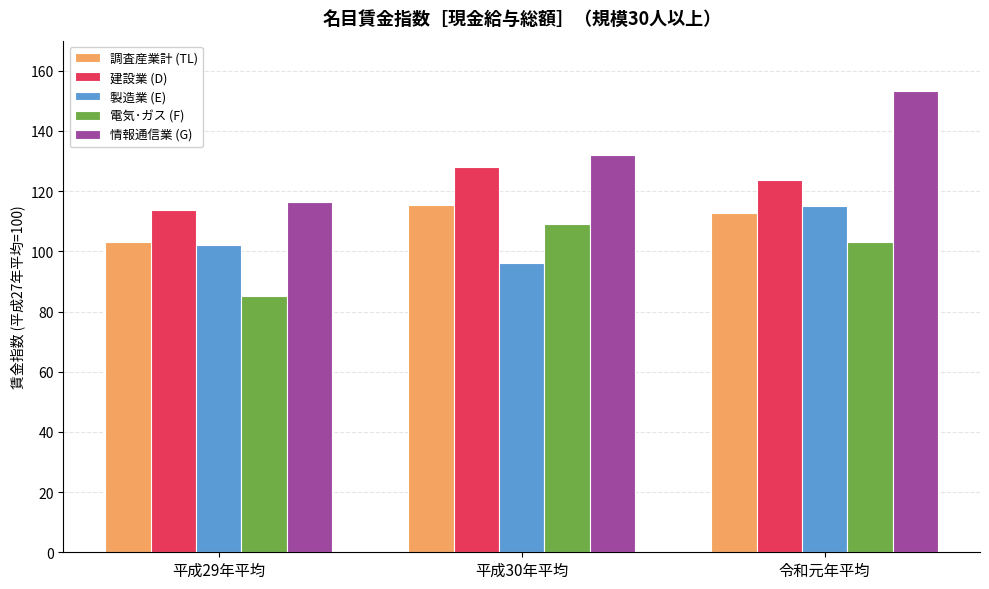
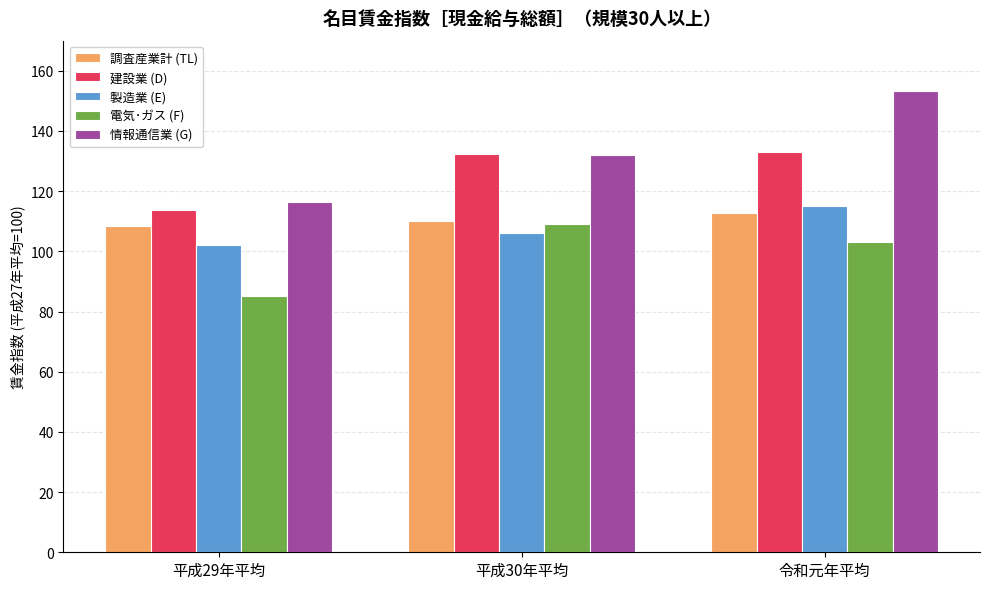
調査産業計 (TL), 平成29年平均: 103 -> 108
調査産業計 (TL), 平成30年平均: 116 -> 110
建設業 (D), 平成30年平均: 128 -> 132
製造業 (E), 平成30年平均: 96 -> 106
建設業 (D), 令和元年平均: 124 -> 133
